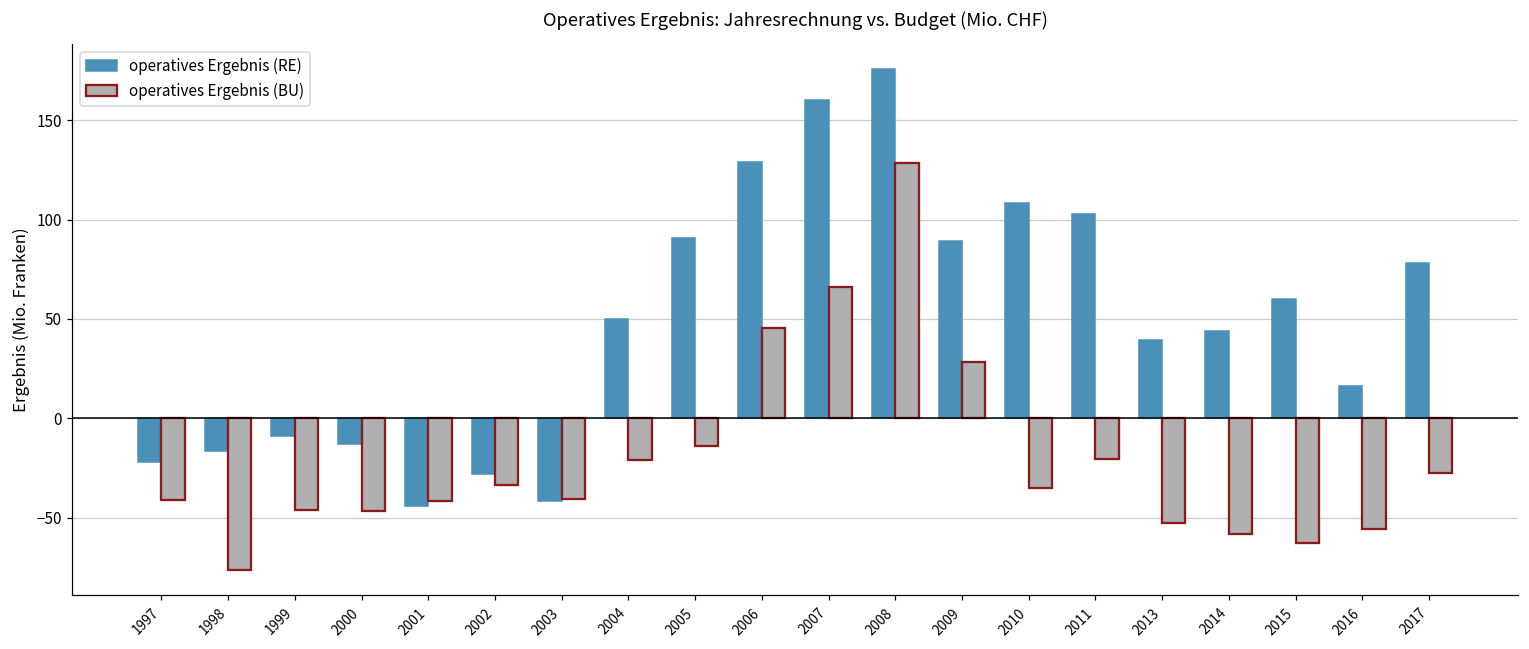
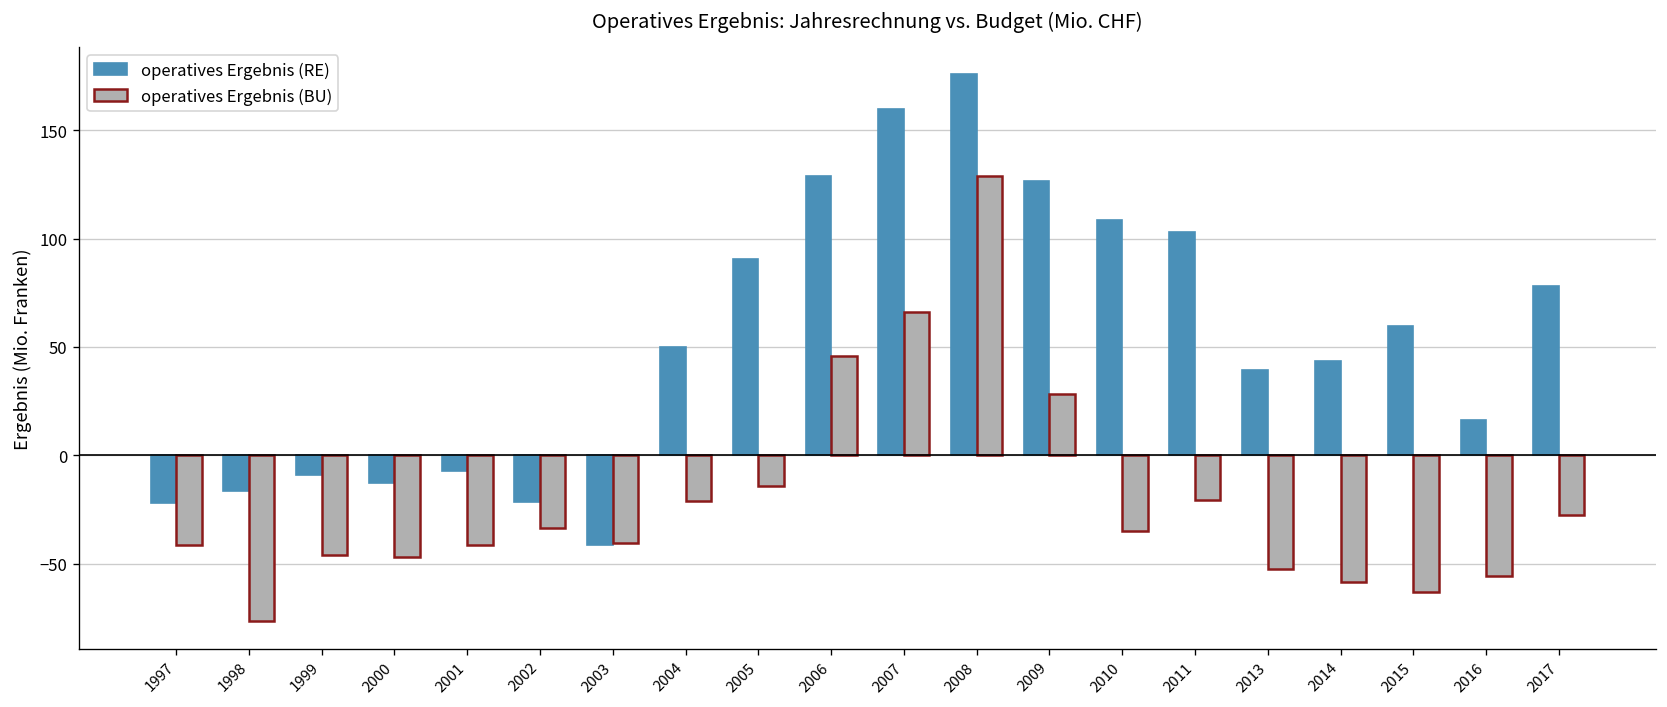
operatives Ergebnis (RE), 2001: -44 -> -7
operatives Ergebnis (RE), 2002: -28 -> -21
operatives Ergebnis (RE), 2009: 89 -> 127
